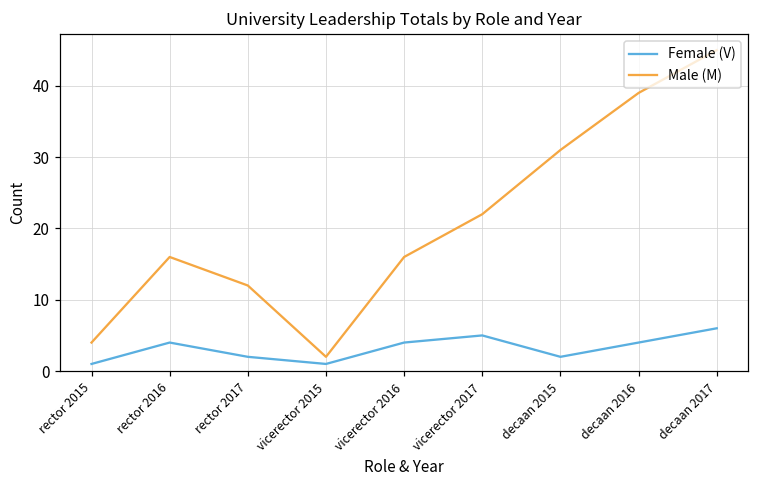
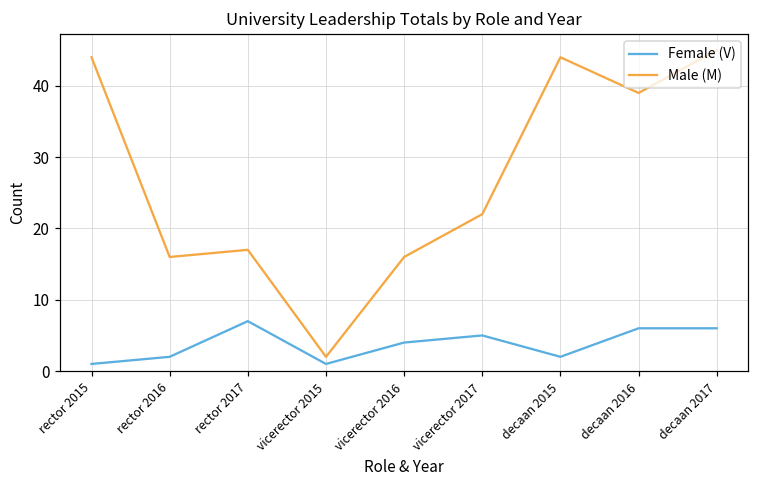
Male (M), rector 2015: 4 -> 44
Female (V), rector 2016: 4 -> 2
Female (V), rector 2017: 2 -> 7
Male (M), rector 2017: 12 -> 17
Male (M), decaan 2015: 31 -> 44
Female (V), decaan 2016: 4 -> 6
